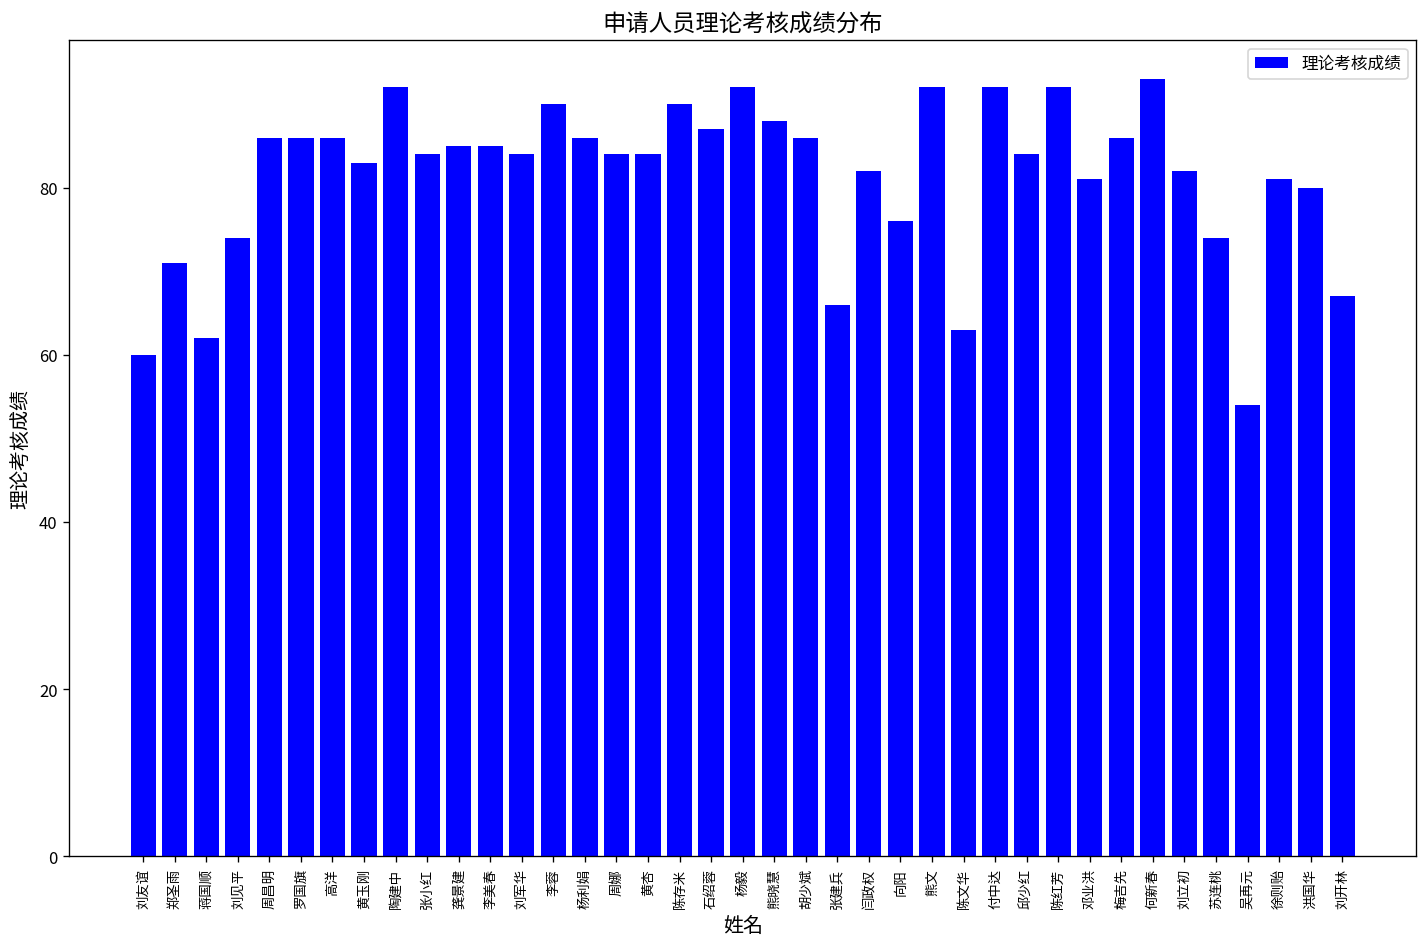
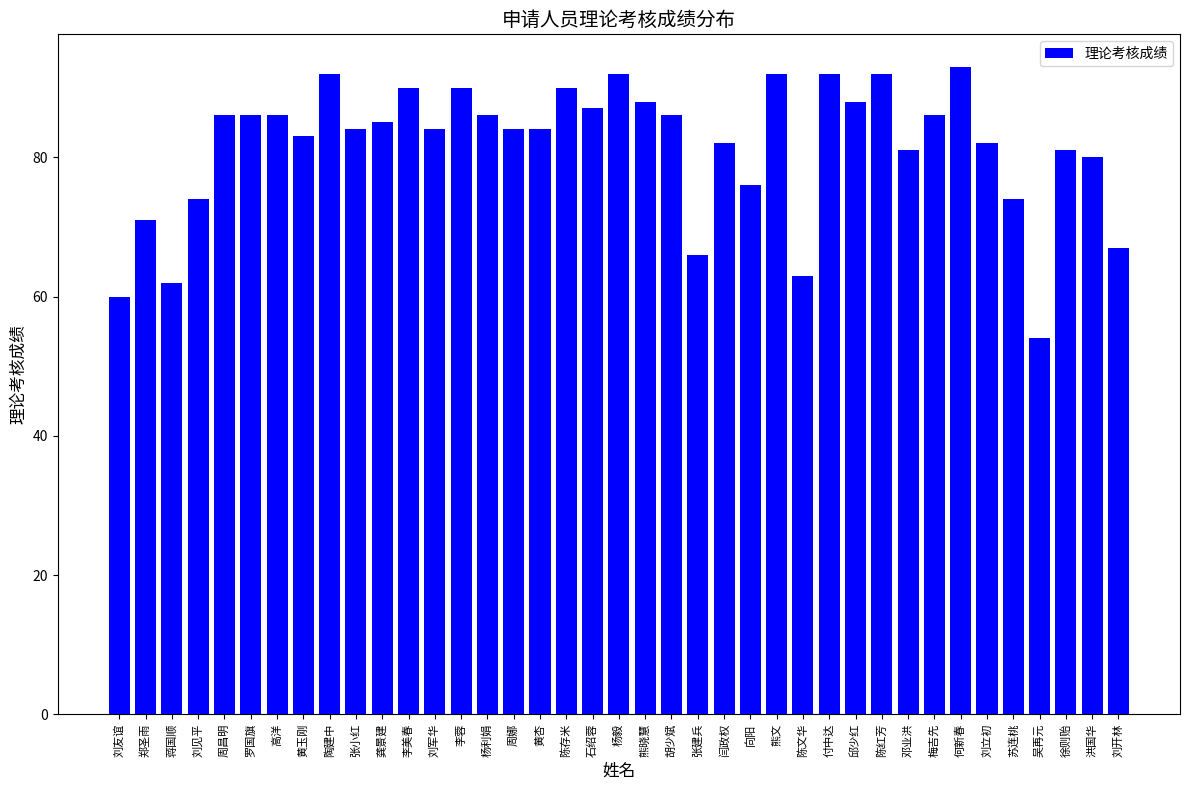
李美春: 85 -> 90
邱少红: 84 -> 88
